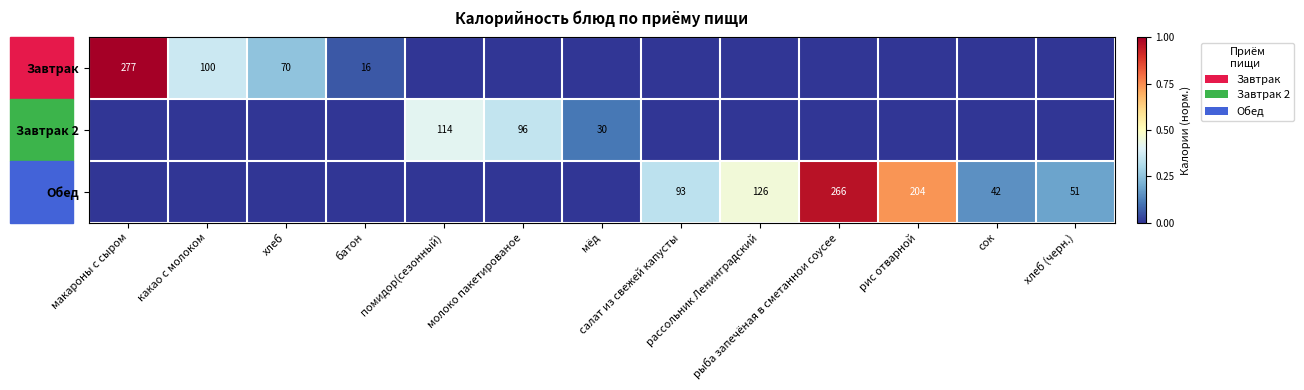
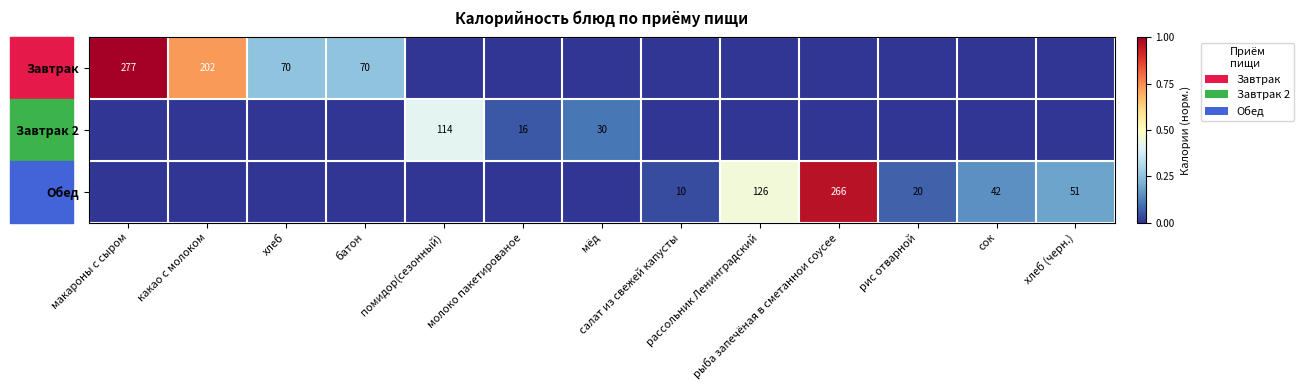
Завтрак, какао с молоком: 100 -> 202
Завтрак, батон: 16 -> 70
Завтрак 2, молоко пакетированое: 96 -> 16
Обед, салат из свежей капусты: 93 -> 10
Обед, рис отварной: 204 -> 20
